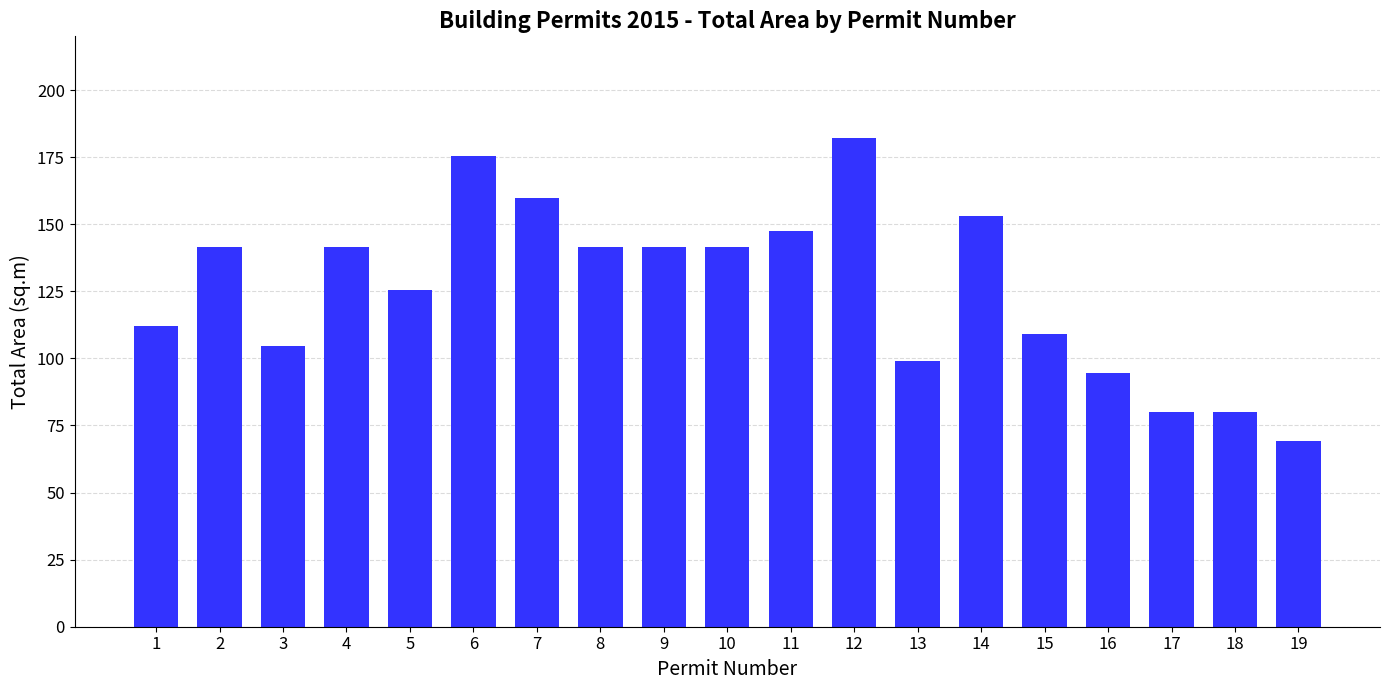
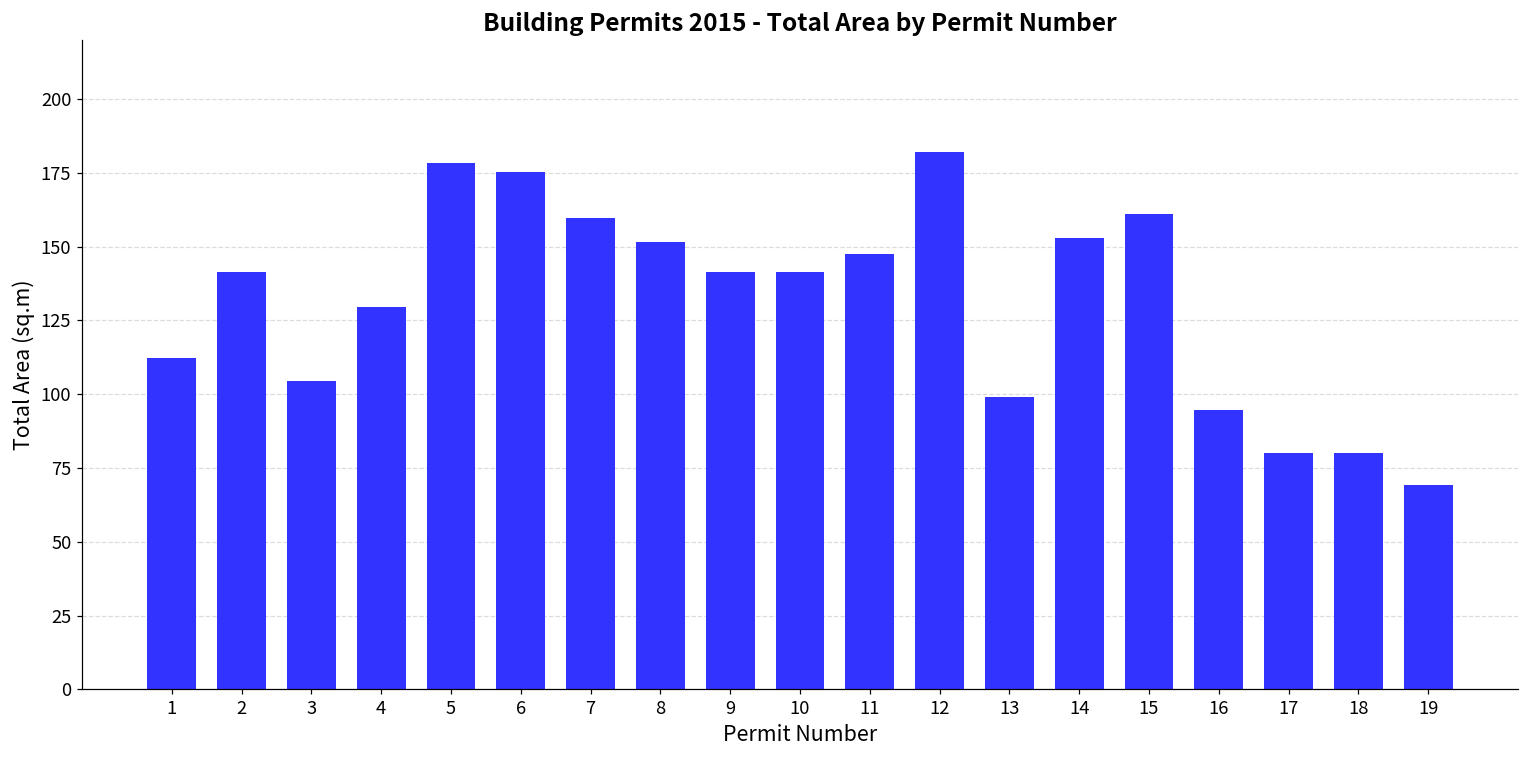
4: 142 -> 129
5: 126 -> 178
8: 142 -> 152
15: 109 -> 161
